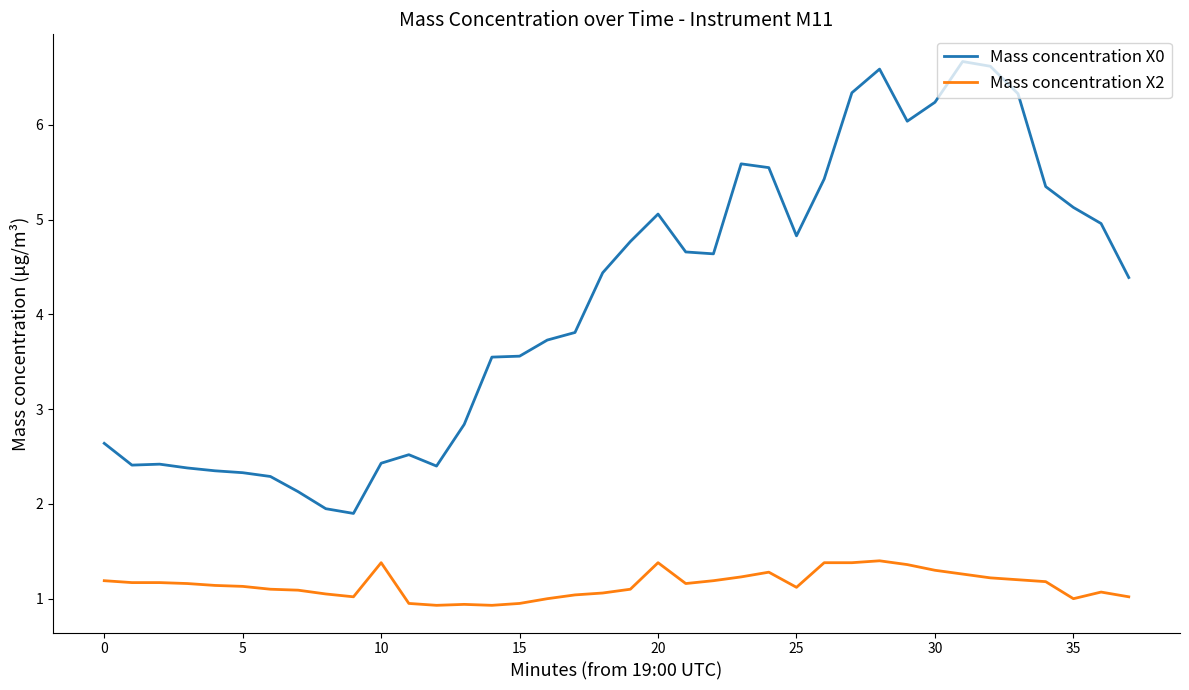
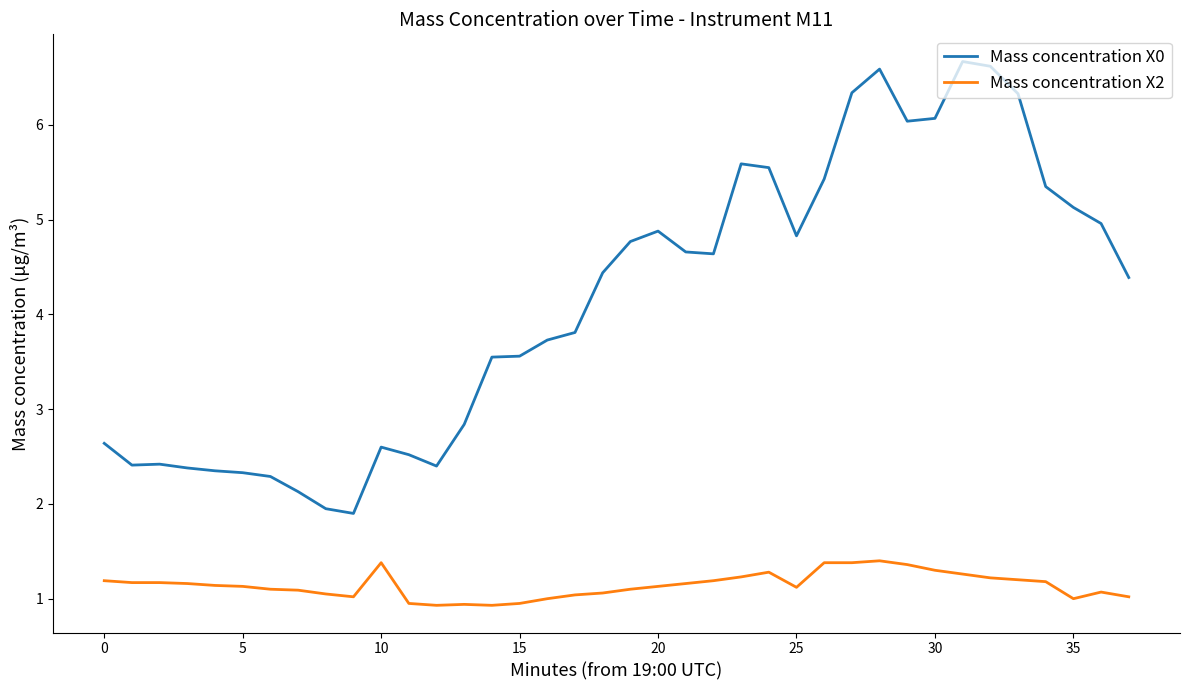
Mass concentration X0, 10: 2.4 -> 2.6
Mass concentration X0, 20: 5.1 -> 4.9
Mass concentration X2, 20: 1.4 -> 1.1
Mass concentration X0, 30: 6.2 -> 6.1
